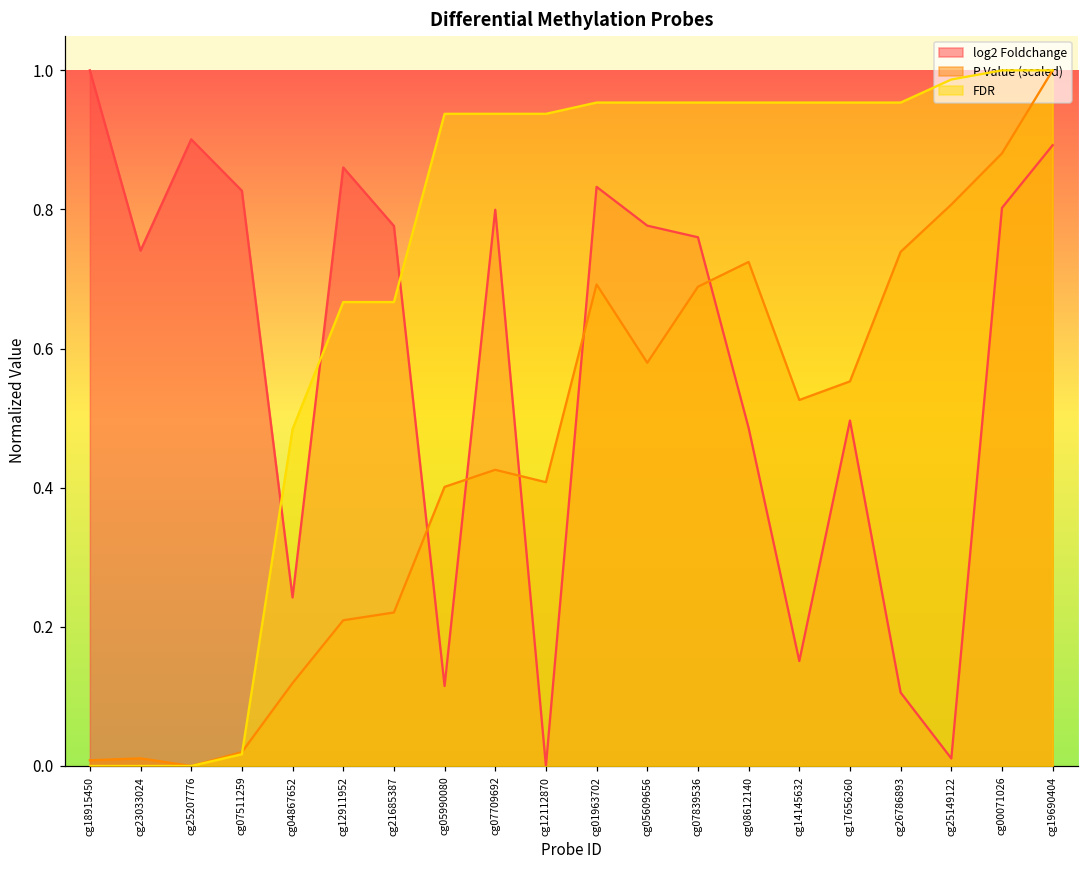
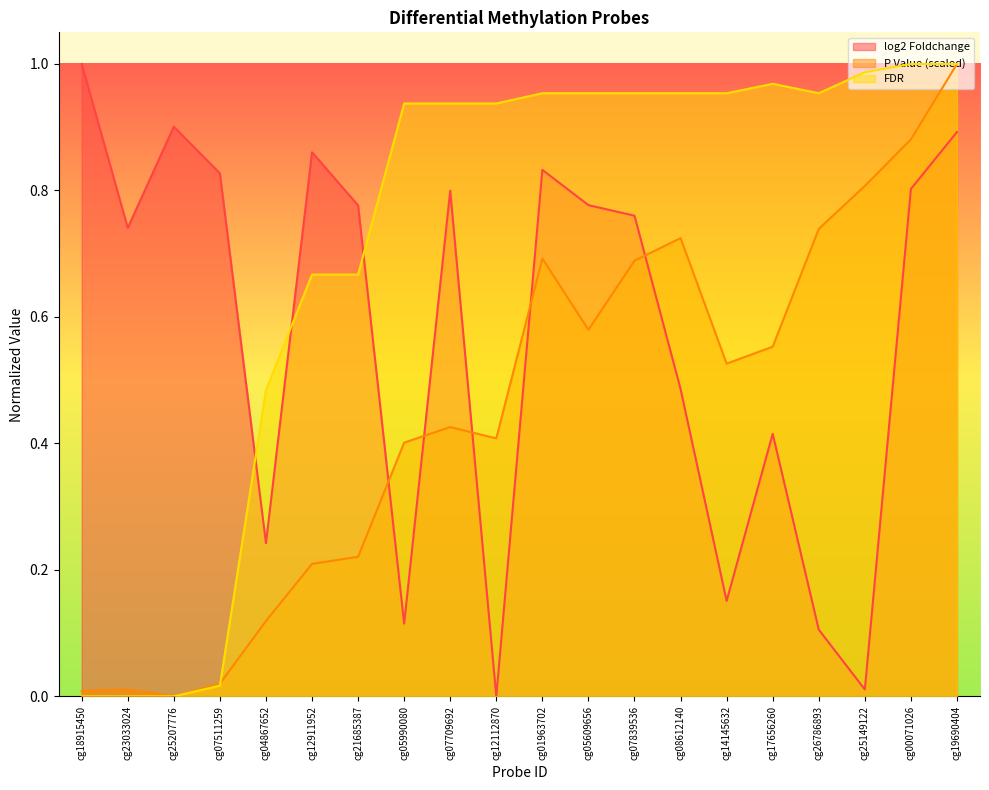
log2 Foldchange, cg17656260: 0.50 -> 0.42
FDR, cg17656260: 0.95 -> 0.97
